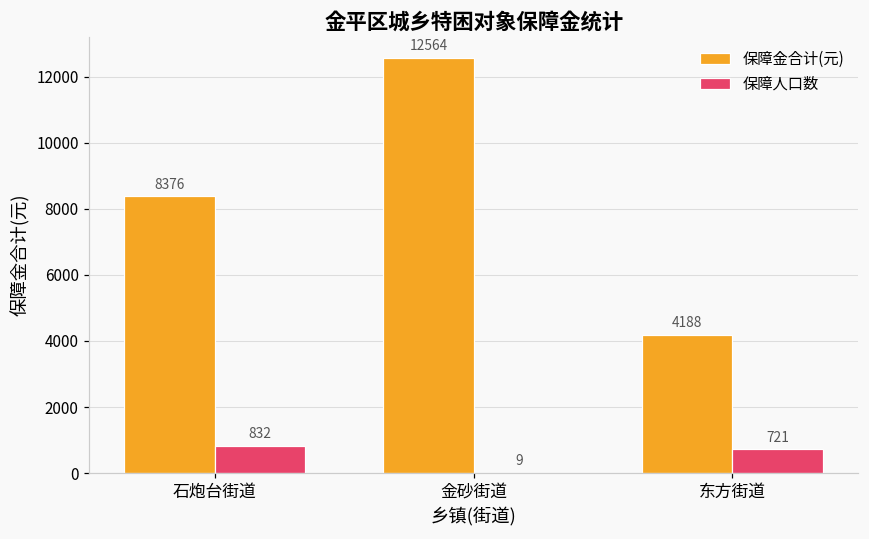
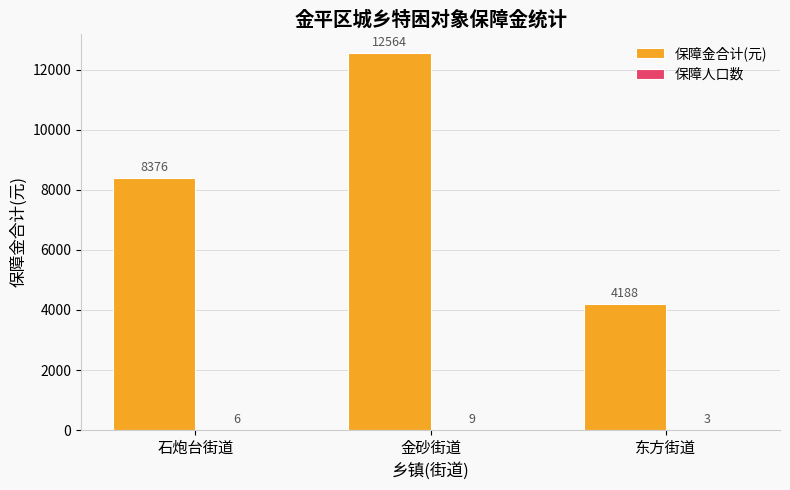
保障人口数, 石炮台街道: 832 -> 6
保障人口数, 东方街道: 721 -> 3
